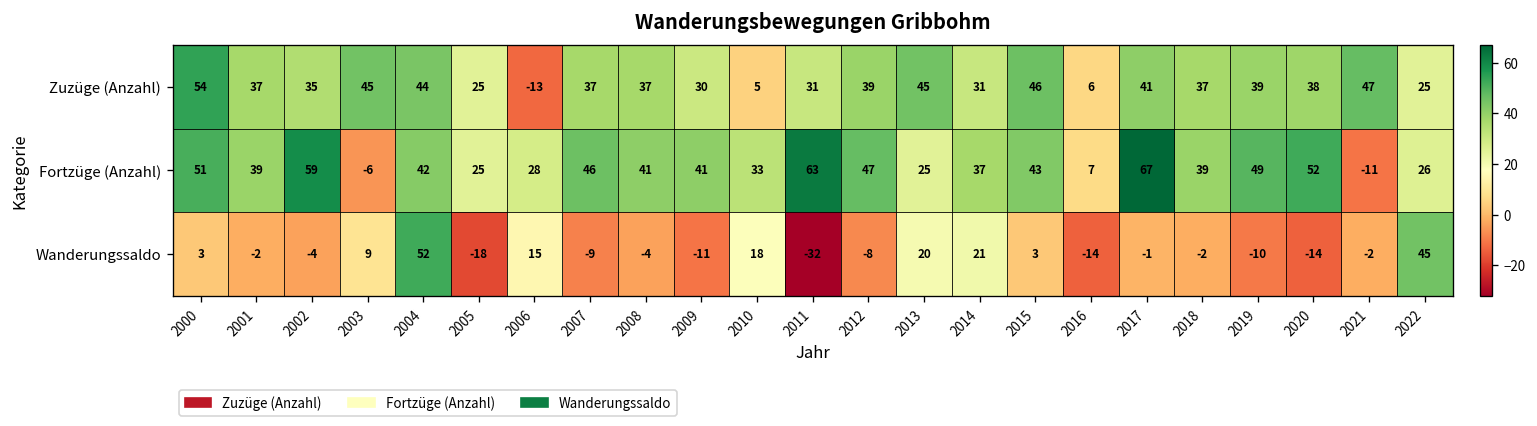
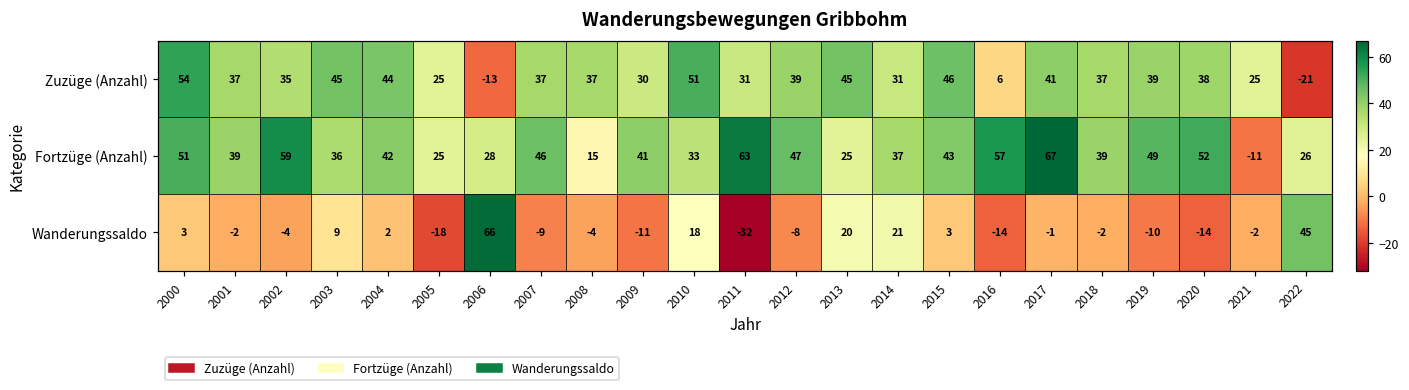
Zuzüge (Anzahl), 2010: 5 -> 51
Zuzüge (Anzahl), 2021: 47 -> 25
Zuzüge (Anzahl), 2022: 25 -> -21
Fortzüge (Anzahl), 2003: -6 -> 36
Fortzüge (Anzahl), 2008: 41 -> 15
Fortzüge (Anzahl), 2016: 7 -> 57
Wanderungssaldo, 2004: 52 -> 2
Wanderungssaldo, 2006: 15 -> 66
